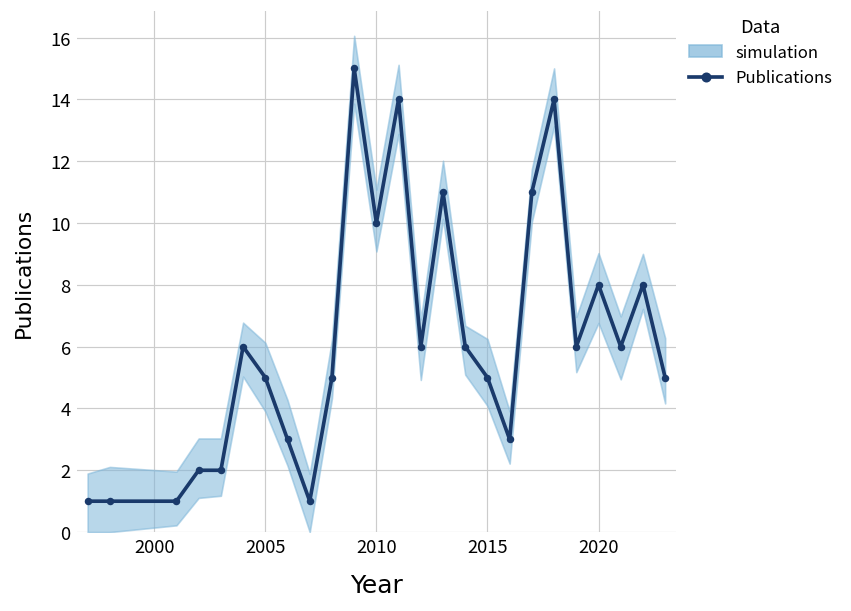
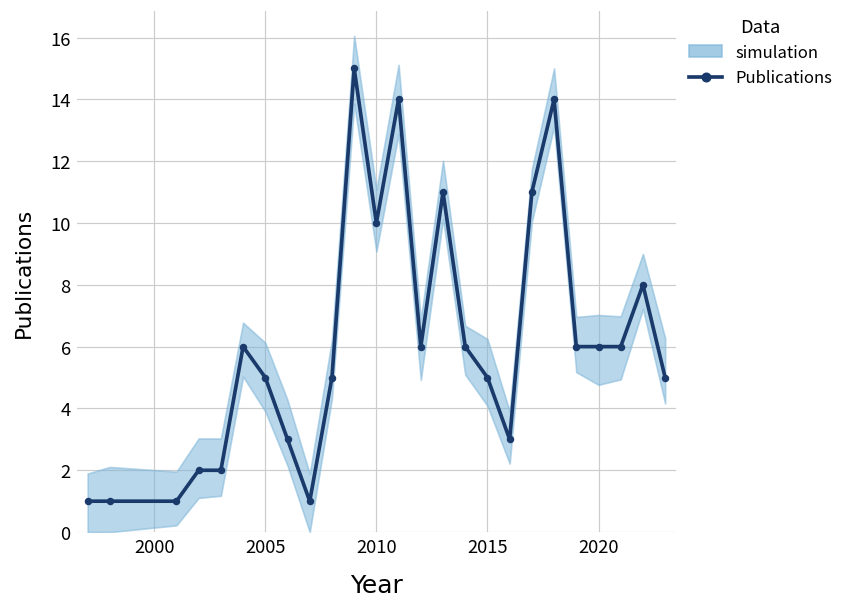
Publications, 2020: 8 -> 6
